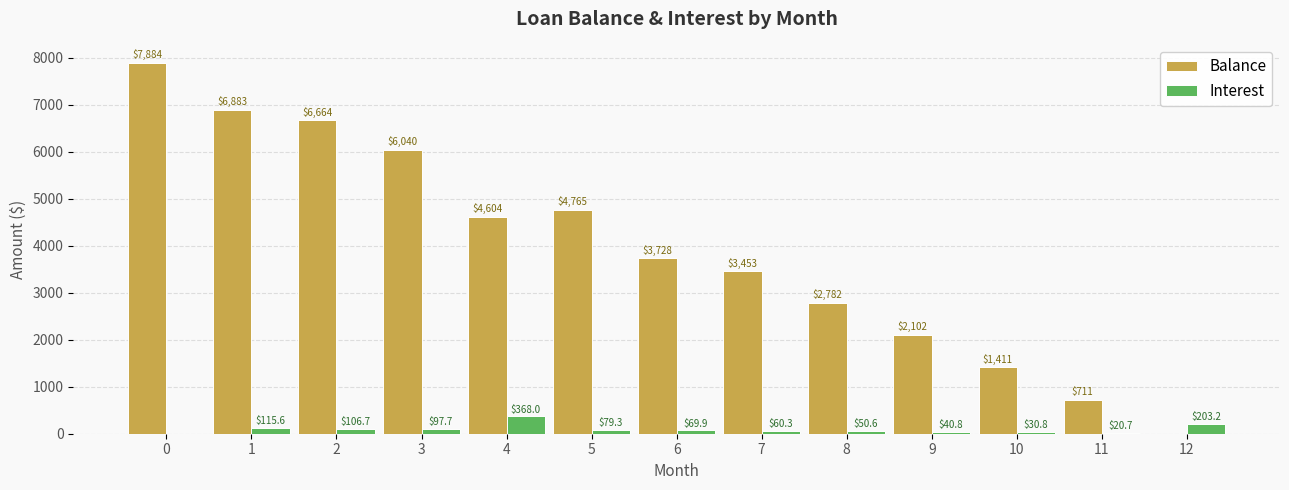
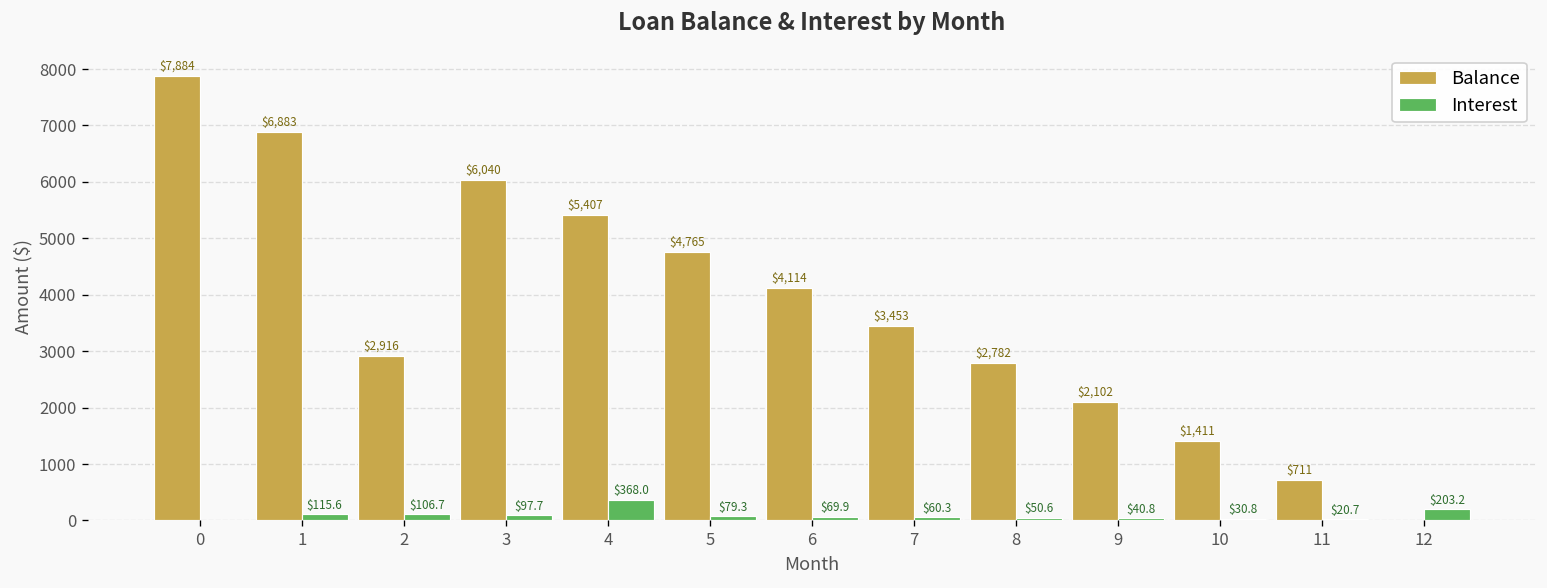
Balance, 2: $6,664 -> $2,916
Balance, 4: $4,604 -> $5,407
Balance, 6: $3,728 -> $4,114
